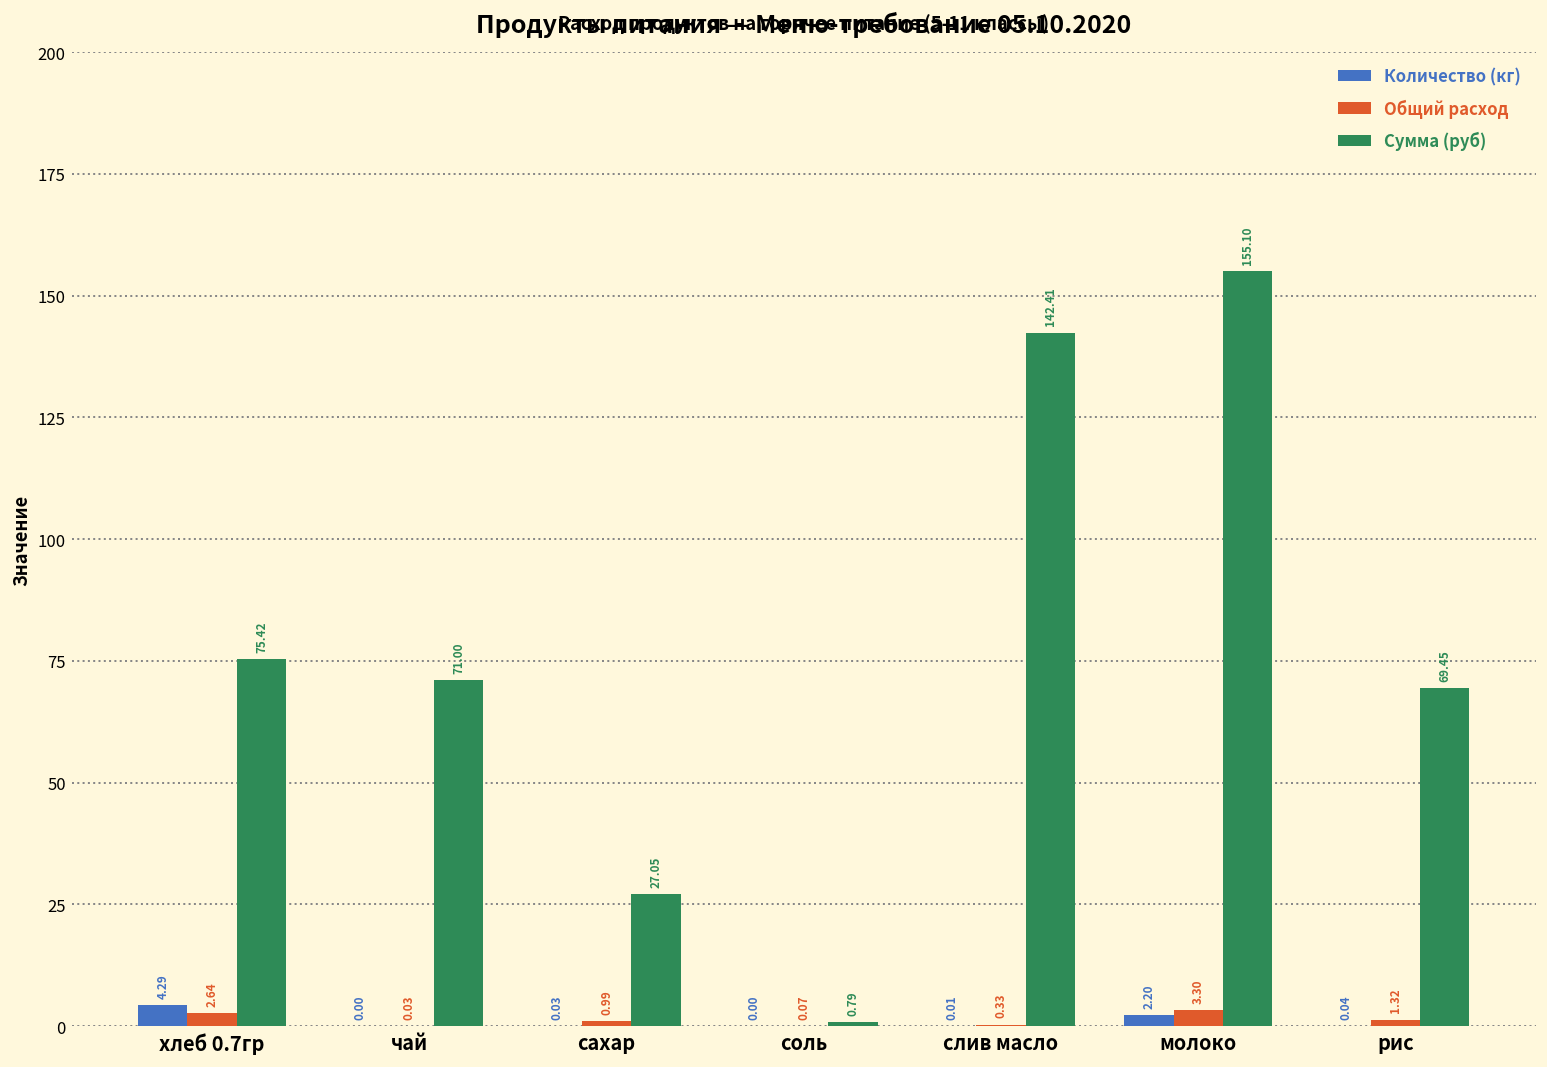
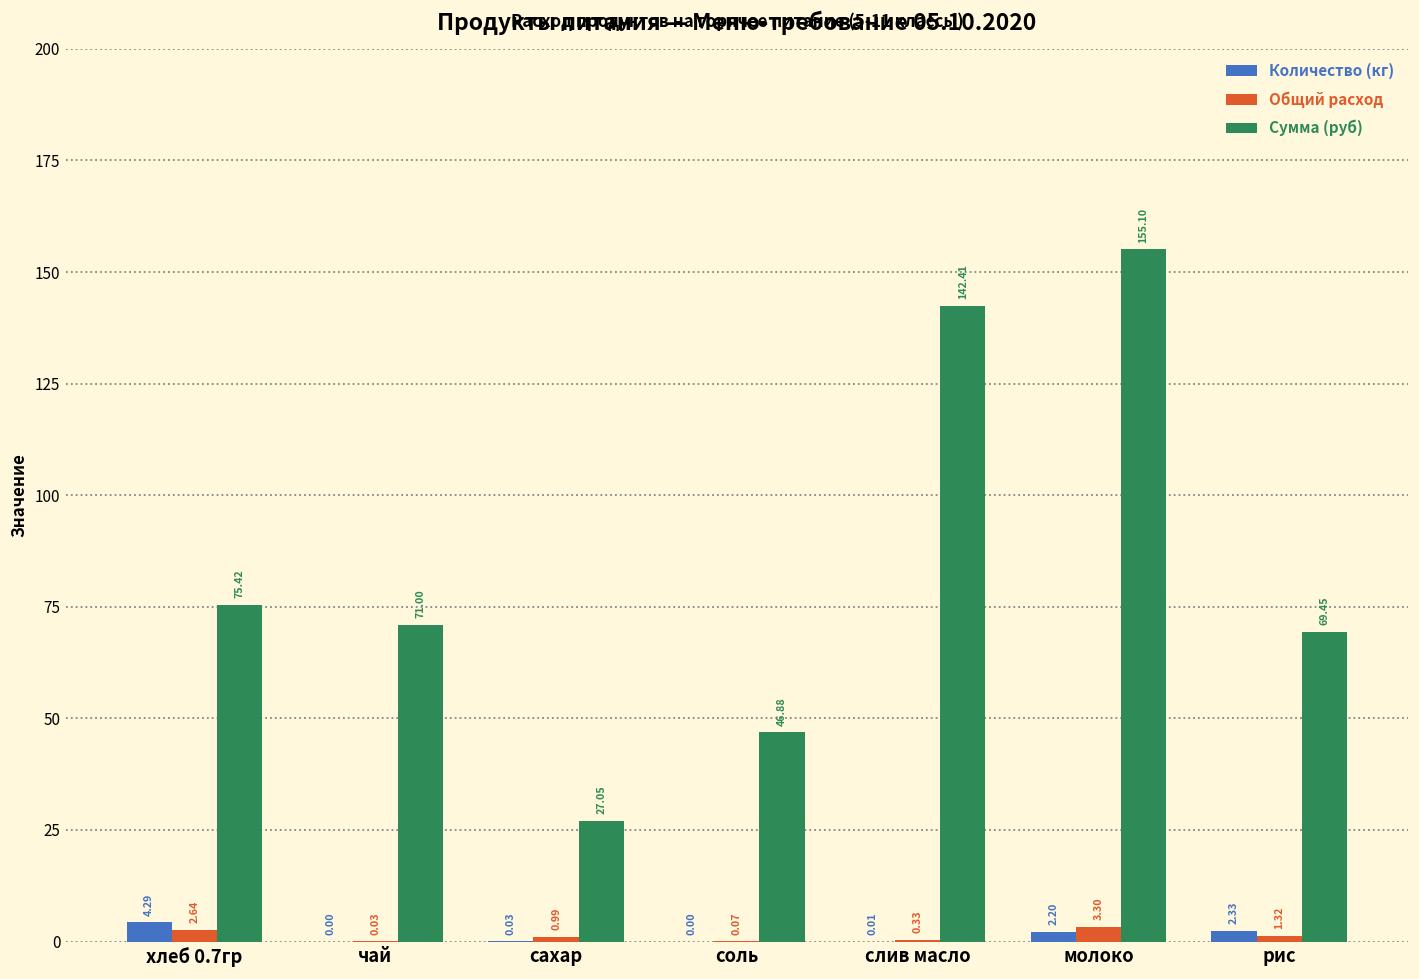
Сумма (руб), соль: 0.79 -> 46.88
Количество (кг), рис: 0.04 -> 2.33
